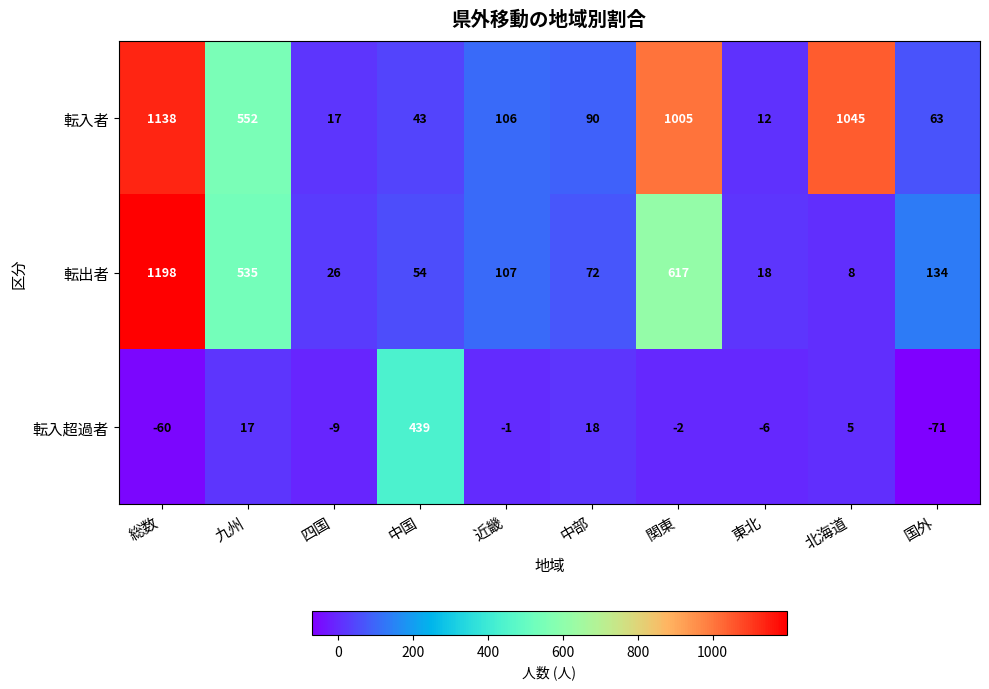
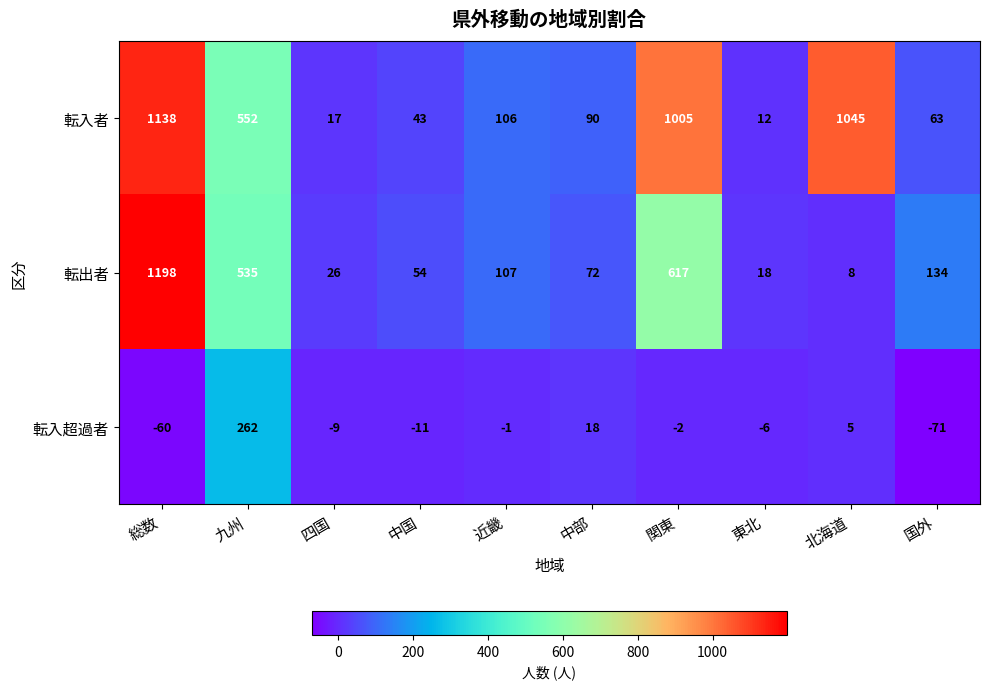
転入超過者, 九州: 17 -> 262
転入超過者, 中国: 439 -> -11
